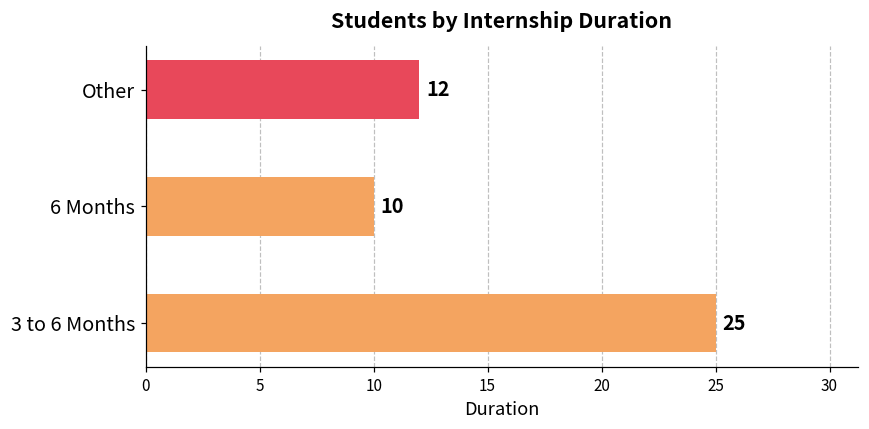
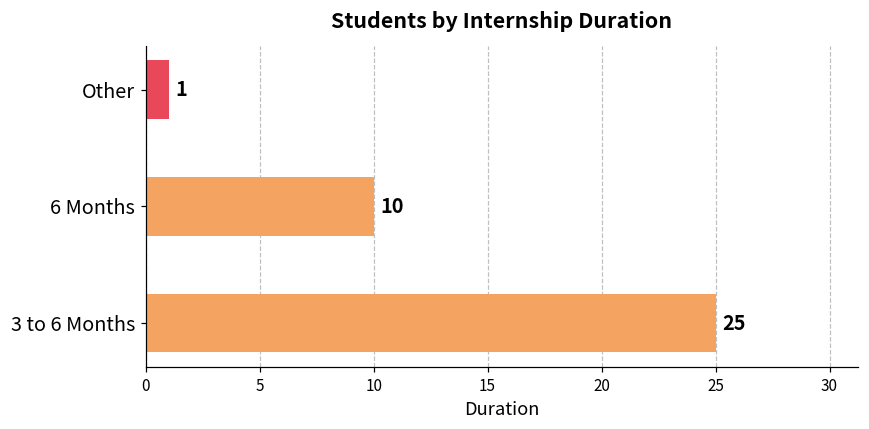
Other: 12 -> 1
